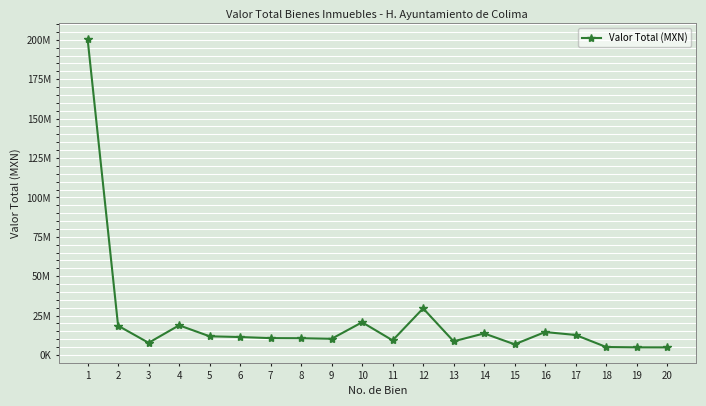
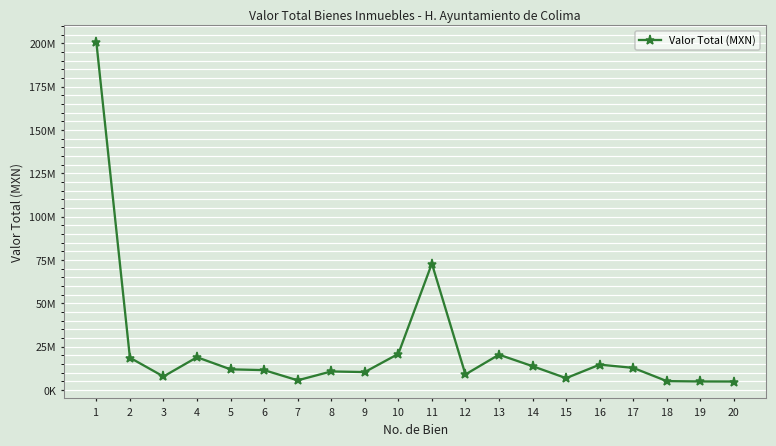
7: 11000000 -> 6000000
11: 9000000 -> 73000000
12: 30000000 -> 9000000
13: 9000000 -> 20000000
